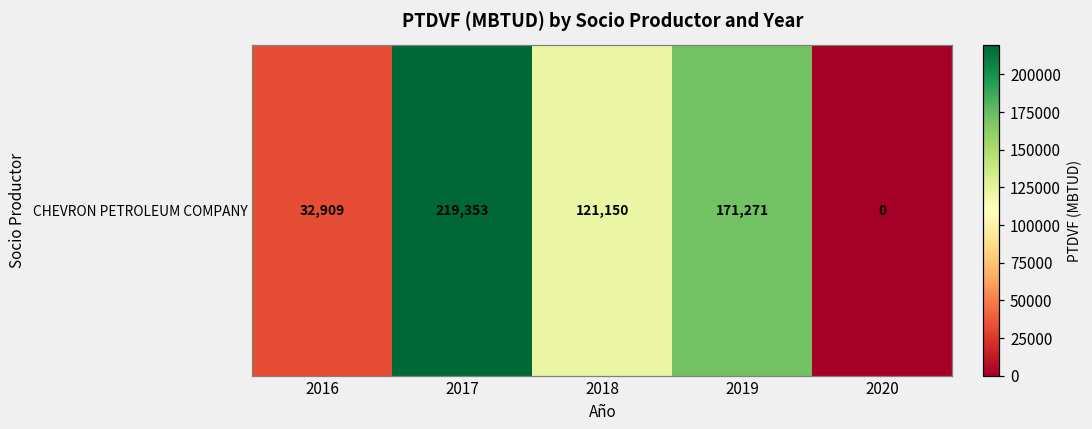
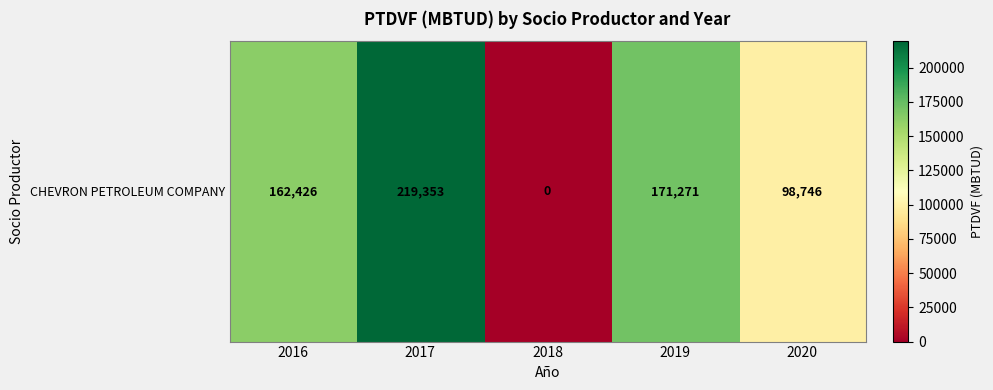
CHEVRON PETROLEUM COMPANY, 2016: 32,909 -> 162,426
CHEVRON PETROLEUM COMPANY, 2018: 121,150 -> 0
CHEVRON PETROLEUM COMPANY, 2020: 0 -> 98,746
